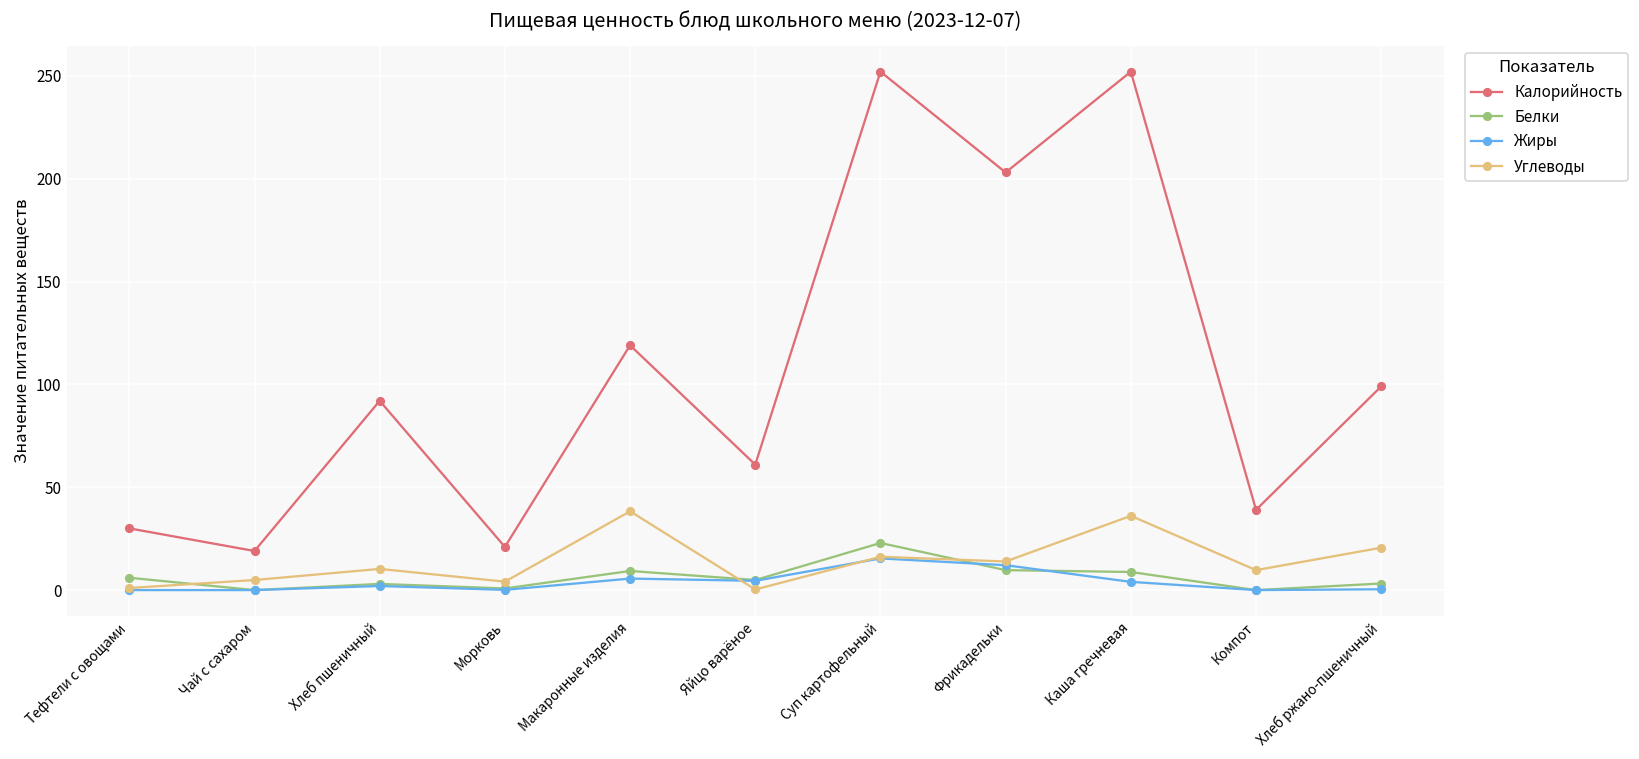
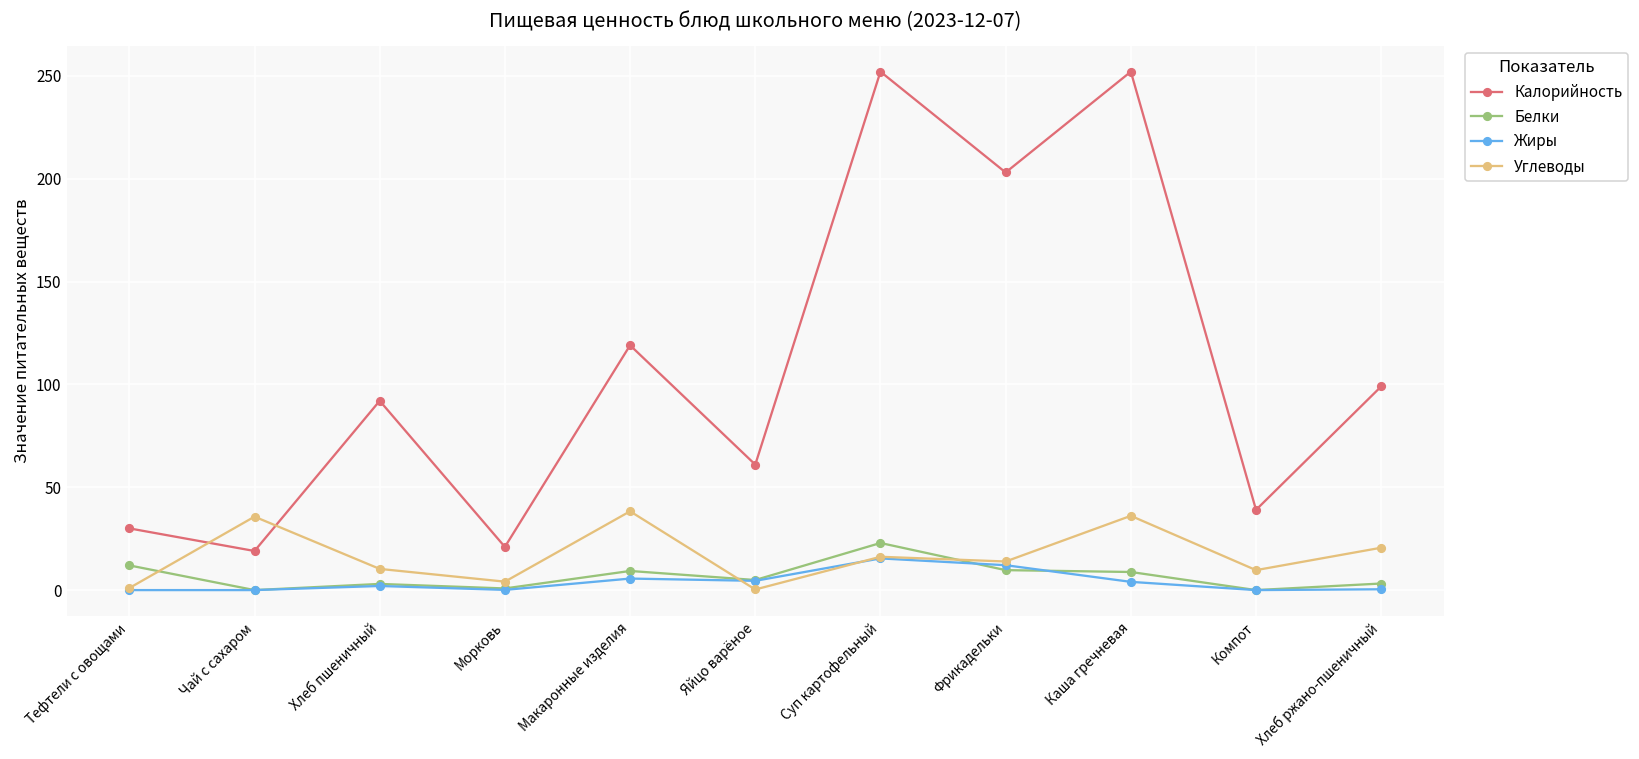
Белки, Тефтели с овощами: 6 -> 12
Углеводы, Чай с сахаром: 5 -> 36
